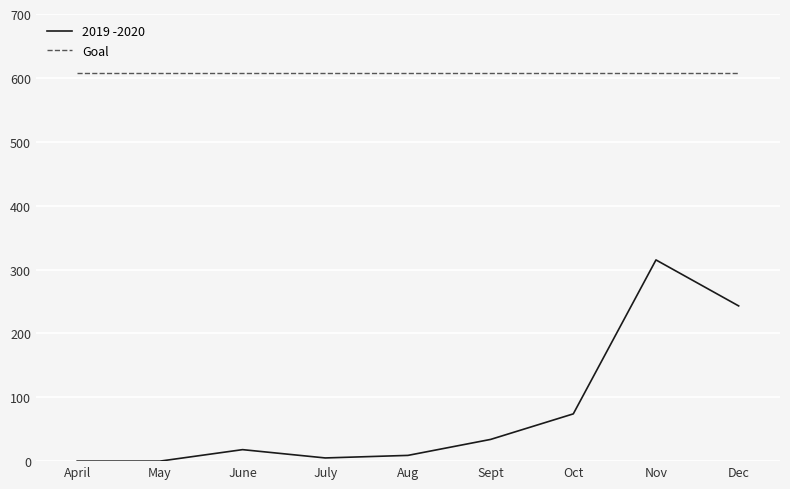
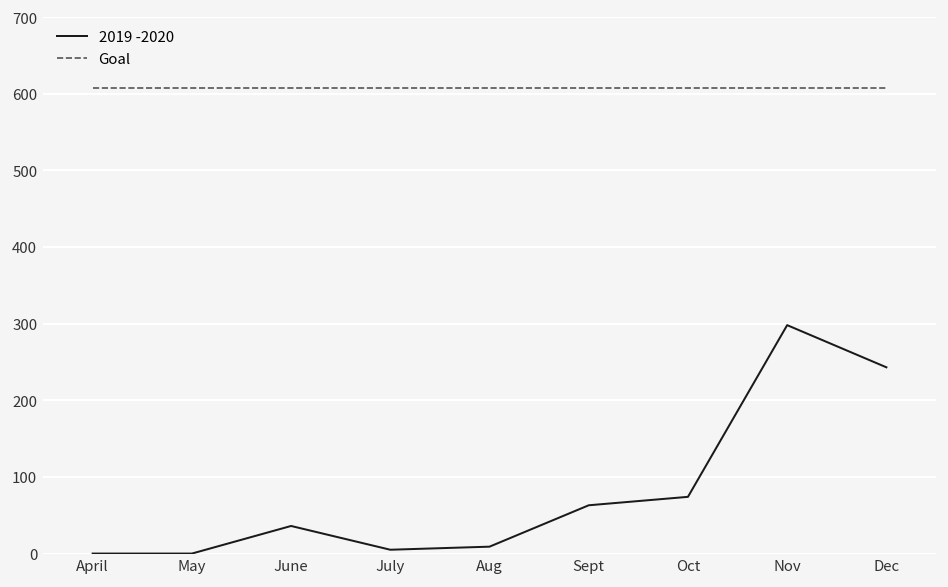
2019 -2020, June: 20 -> 40
2019 -2020, Sept: 30 -> 60
2019 -2020, Nov: 320 -> 300
